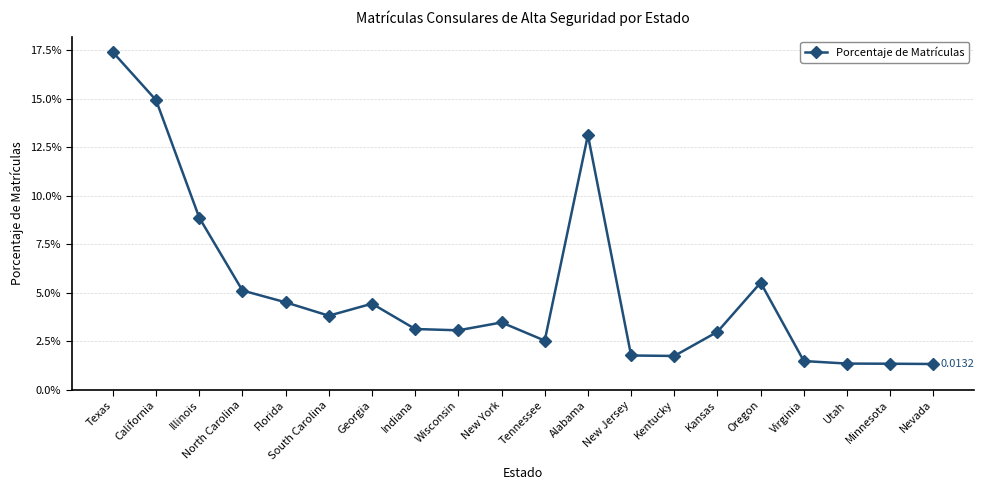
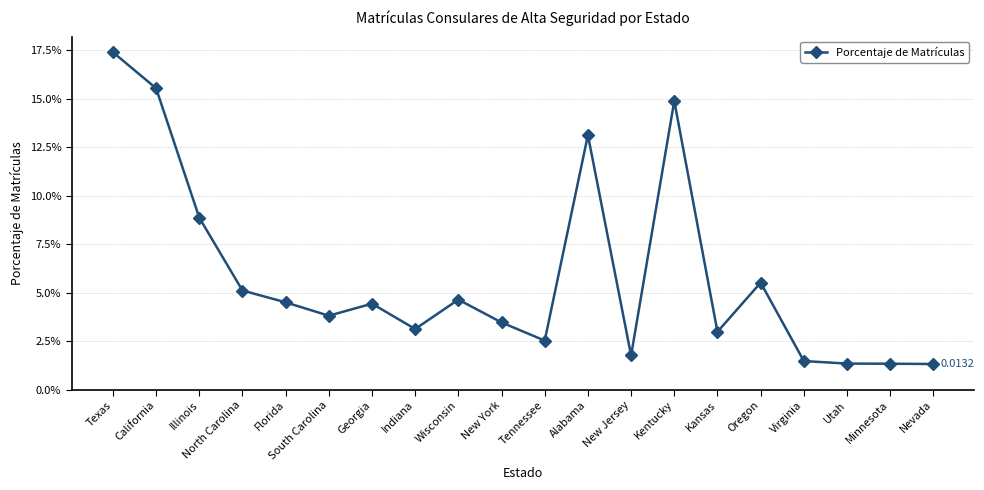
California: 14.9% -> 15.5%
Wisconsin: 3.1% -> 4.6%
Kentucky: 1.7% -> 14.9%
